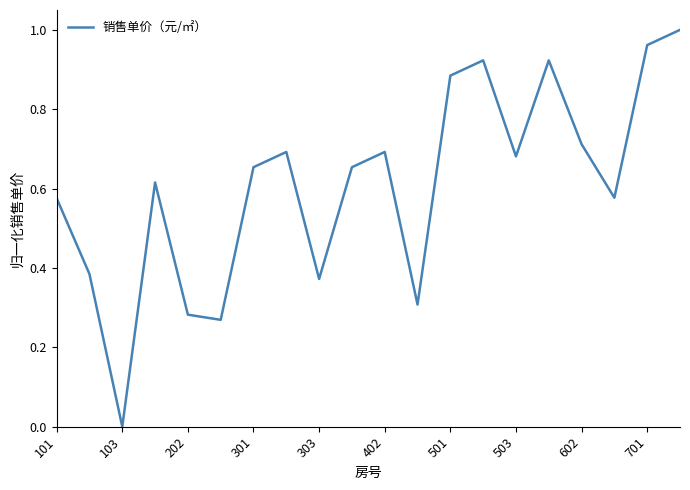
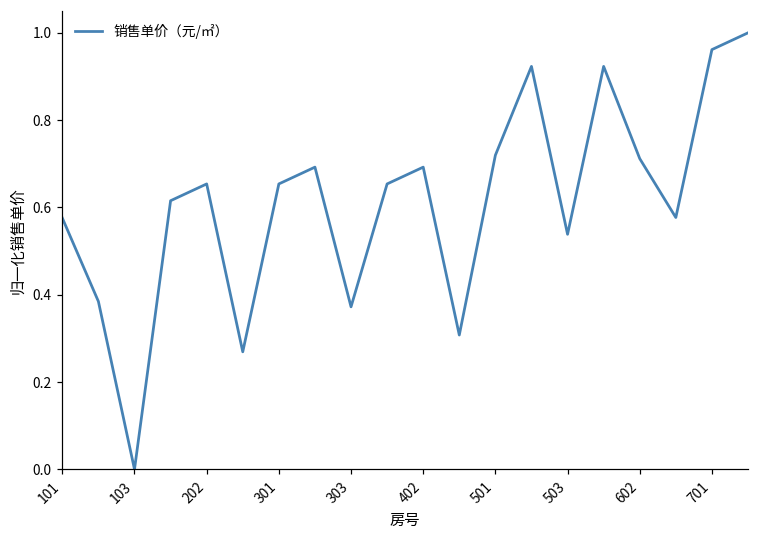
202: 0.28 -> 0.65
501: 0.88 -> 0.72
503: 0.68 -> 0.54
